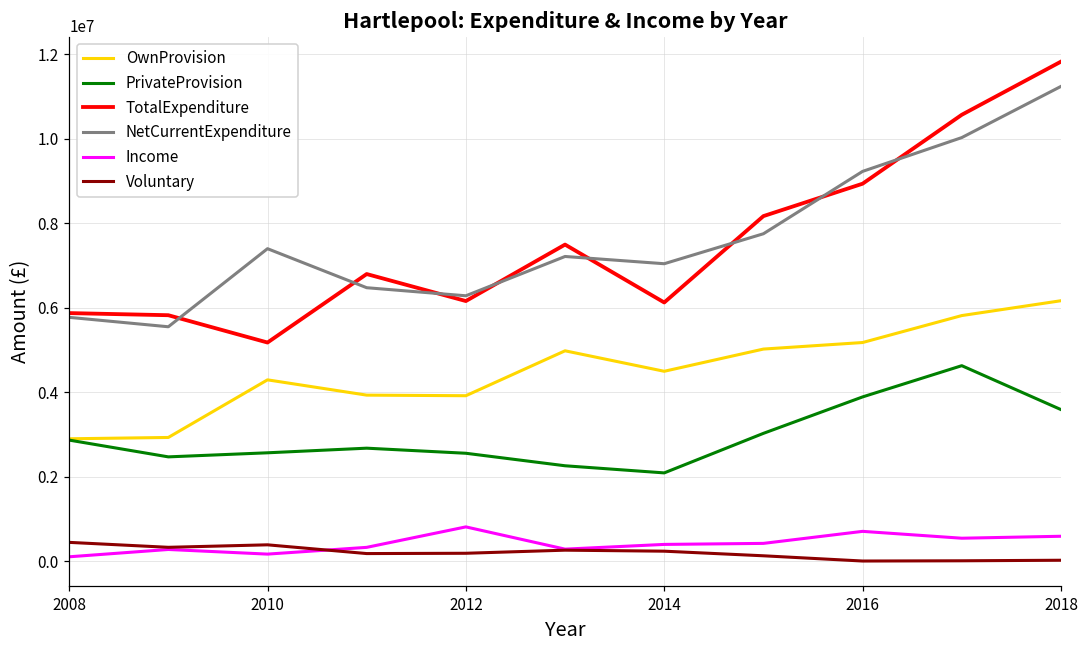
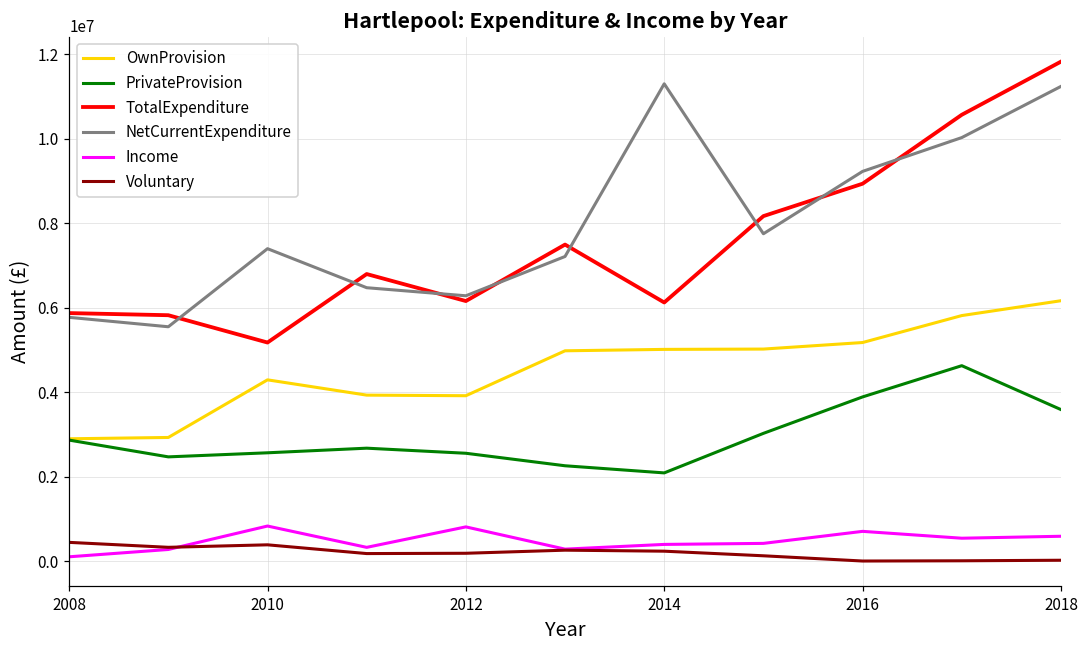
Income, 2010: 200000 -> 800000
OwnProvision, 2014: 4500000 -> 5000000
NetCurrentExpenditure, 2014: 7000000 -> 11300000
